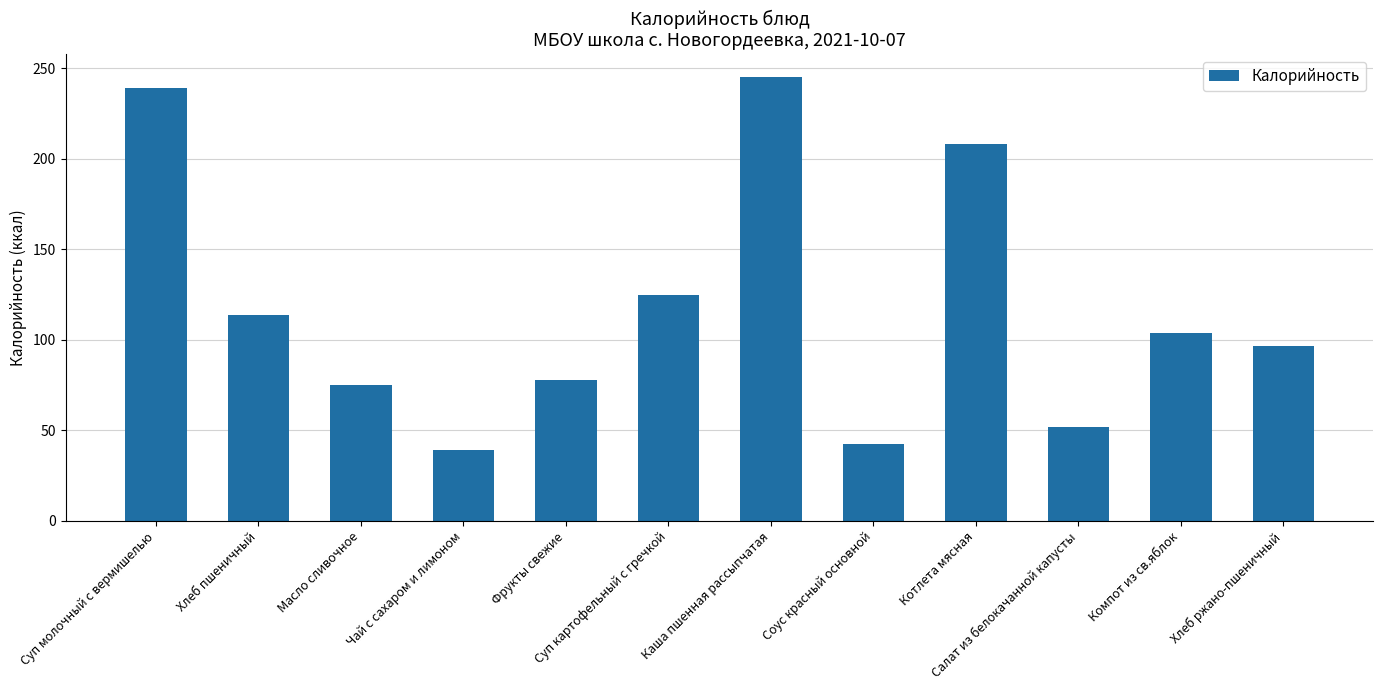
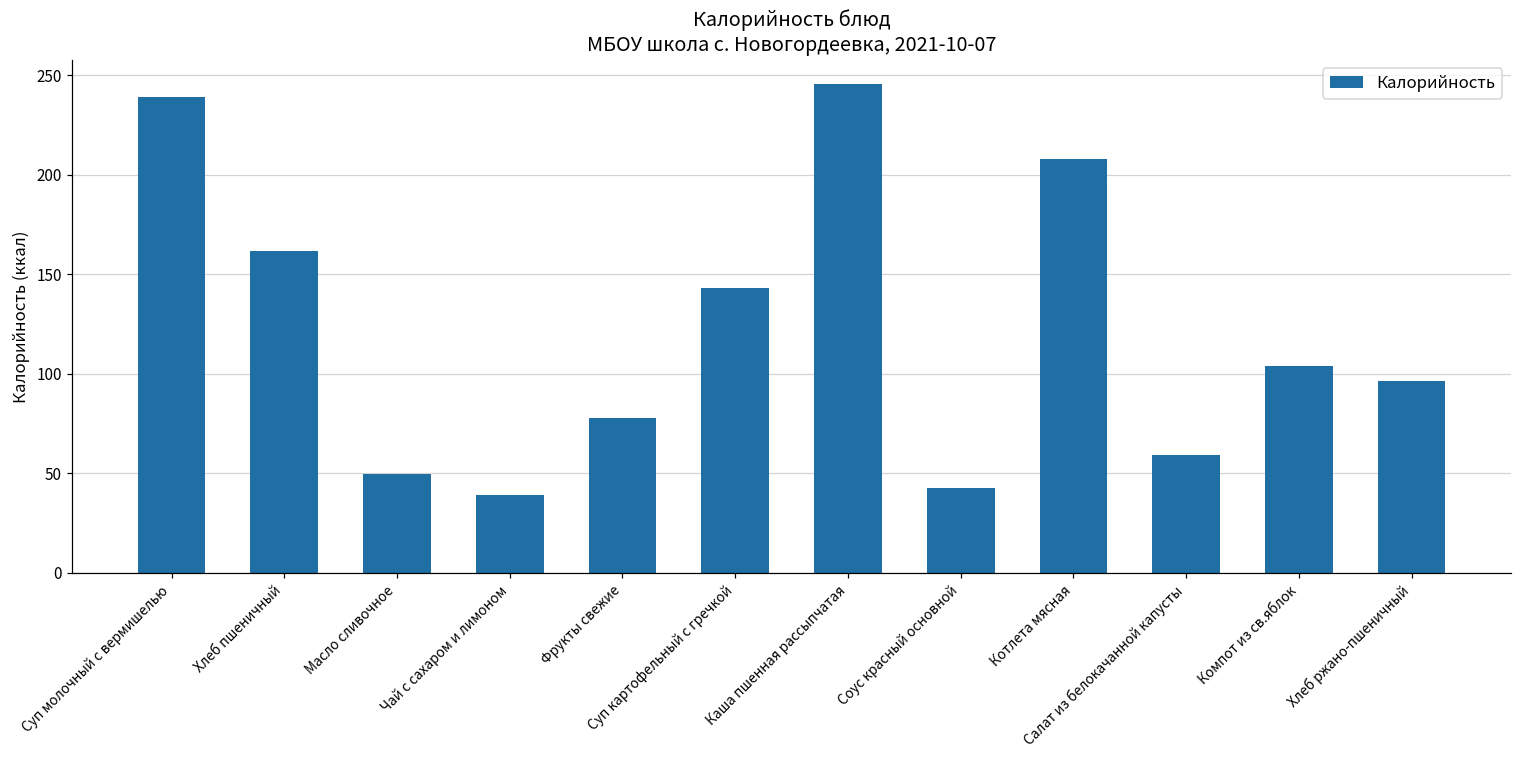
Хлеб пшеничный: 114 -> 162
Масло сливочное: 75 -> 50
Суп картофельный с гречкой: 125 -> 143
Салат из белокачанной капусты: 52 -> 59
